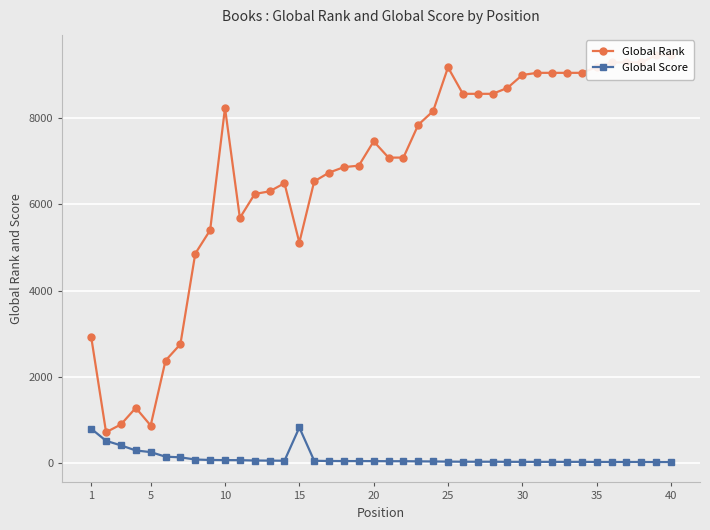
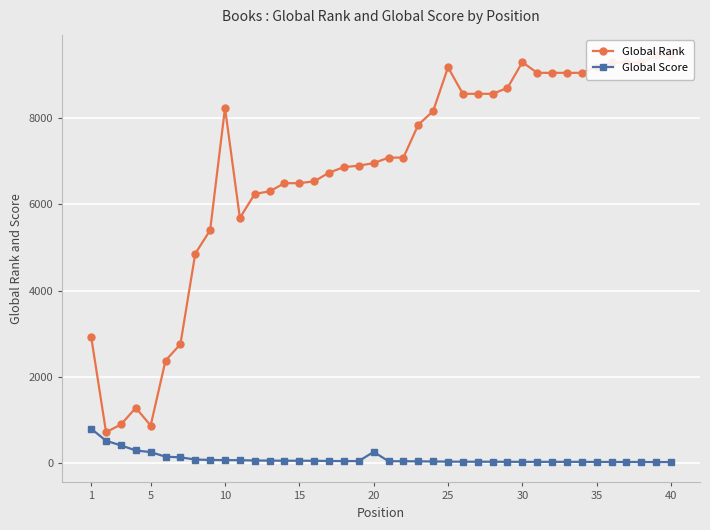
Global Rank, 15: 5100 -> 6500
Global Score, 15: 800 -> 100
Global Rank, 20: 7500 -> 7000
Global Score, 20: 0 -> 300
Global Rank, 30: 9000 -> 9300
